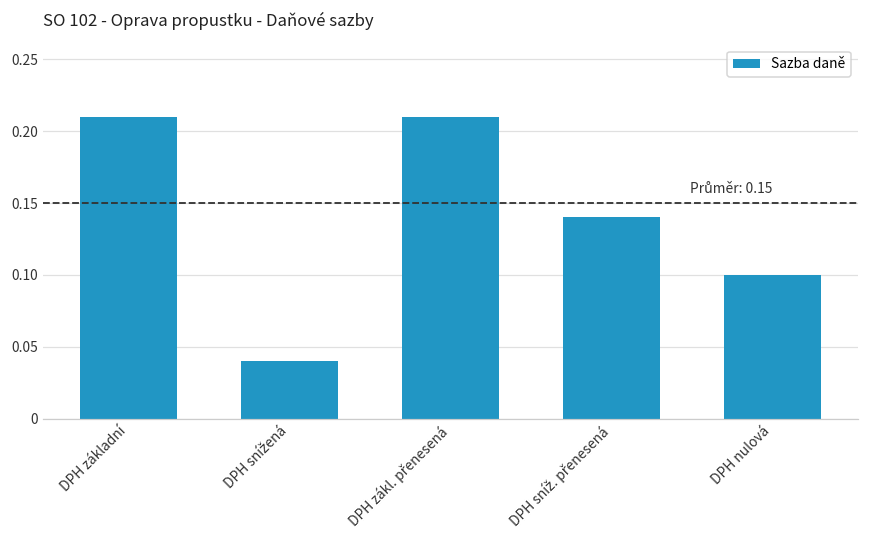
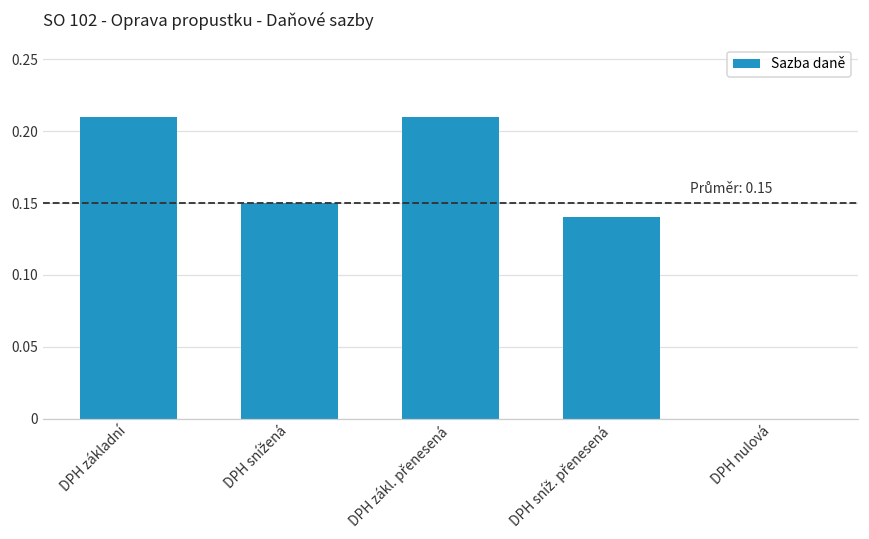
DPH snížená: 0.04 -> 0.15
DPH nulová: 0.1 -> 0.0
